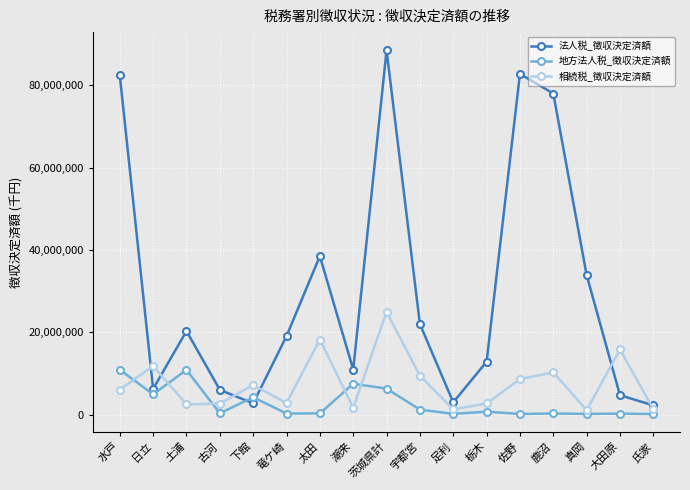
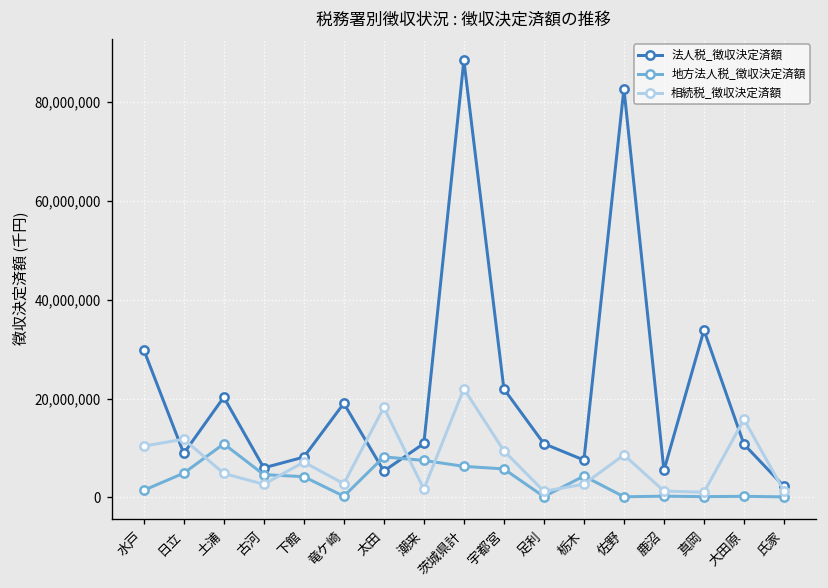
法人税_徴収決定済額, 水戸: 82,000,000 -> 30,000,000
地方法人税_徴収決定済額, 水戸: 11,000,000 -> 1,000,000
相続税_徴収決定済額, 水戸: 6,000,000 -> 10,000,000
法人税_徴収決定済額, 日立: 6,000,000 -> 9,000,000
相続税_徴収決定済額, 土浦: 2,000,000 -> 5,000,000
地方法人税_徴収決定済額, 古河: 0 -> 5,000,000
法人税_徴収決定済額, 下館: 3,000,000 -> 8,000,000
法人税_徴収決定済額, 太田: 38,000,000 -> 5,000,000
地方法人税_徴収決定済額, 太田: 0 -> 8,000,000
相続税_徴収決定済額, 茨城県計: 25,000,000 -> 22,000,000
地方法人税_徴収決定済額, 宇都宮: 1,000,000 -> 6,000,000
法人税_徴収決定済額, 足利: 3,000,000 -> 11,000,000
法人税_徴収決定済額, 栃木: 13,000,000 -> 8,000,000
地方法人税_徴収決定済額, 栃木: 1,000,000 -> 4,000,000
法人税_徴収決定済額, 鹿沼: 78,000,000 -> 5,000,000
相続税_徴収決定済額, 鹿沼: 10,000,000 -> 1,000,000
法人税_徴収決定済額, 大田原: 5,000,000 -> 11,000,000
